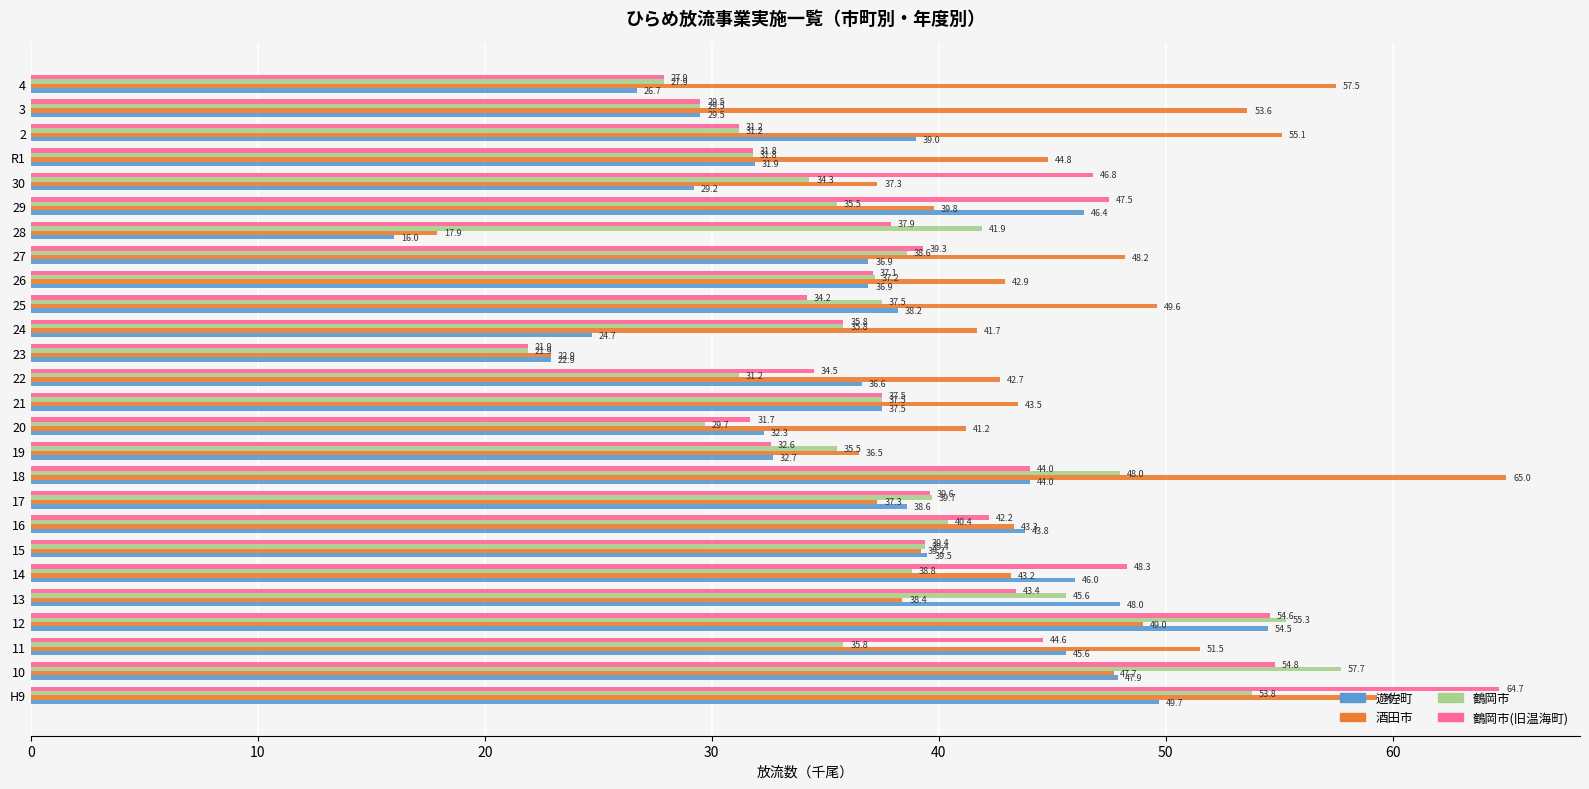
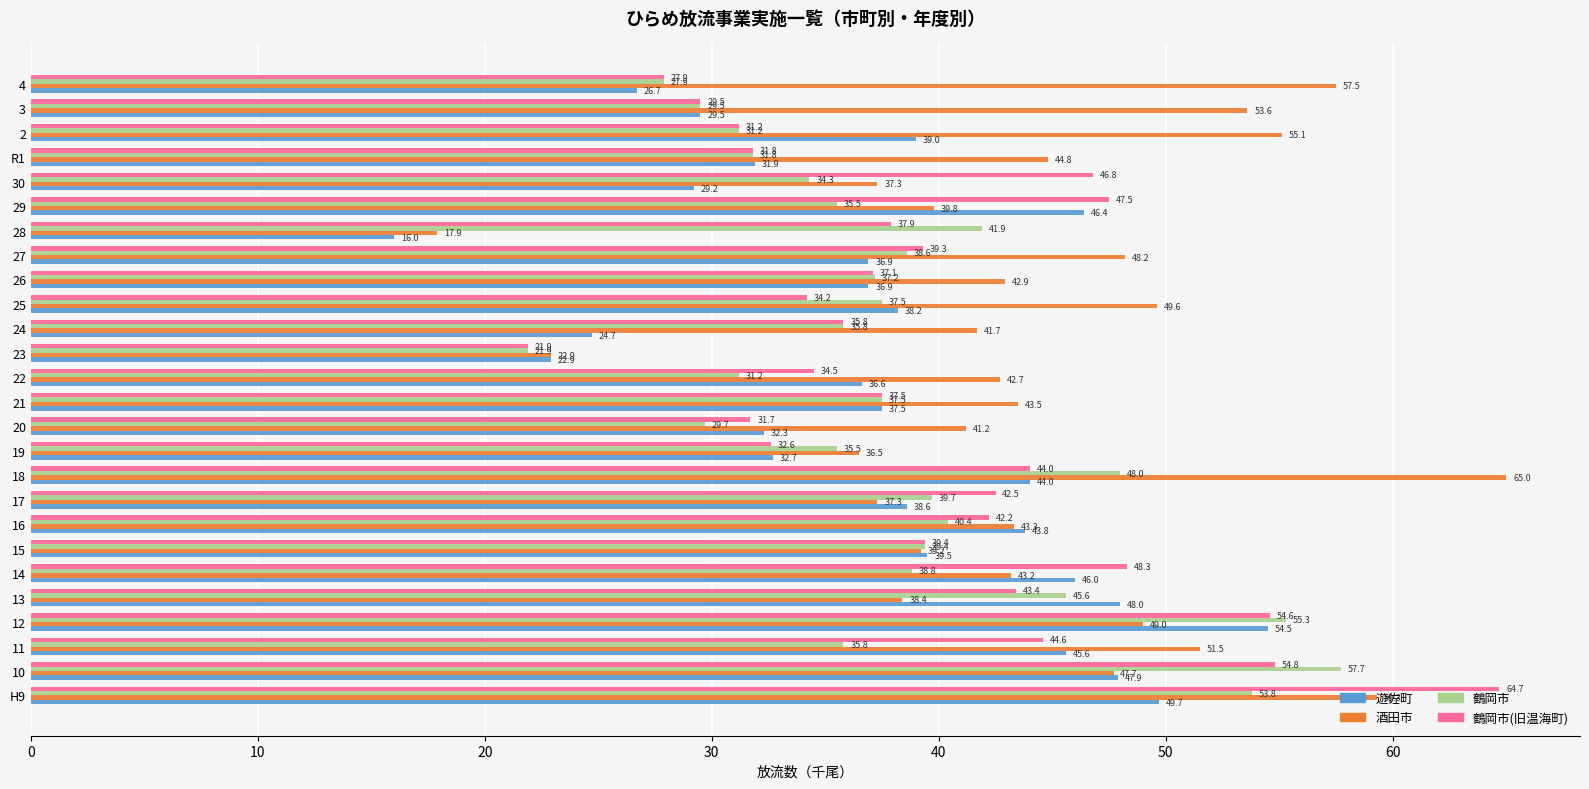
鶴岡市(旧温海町), 17: 39.6 -> 42.5
